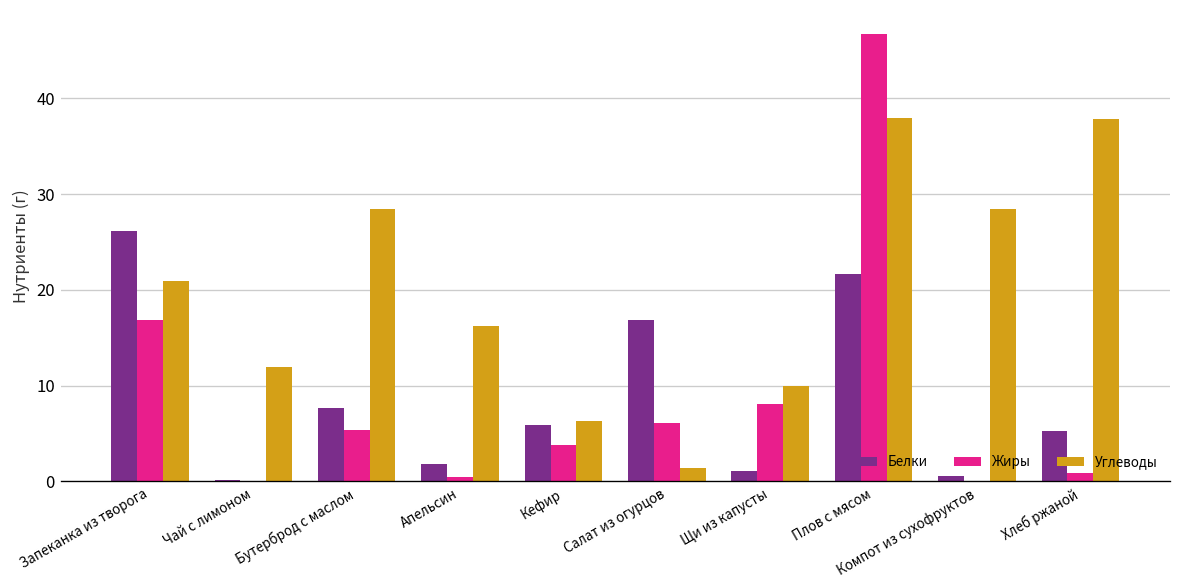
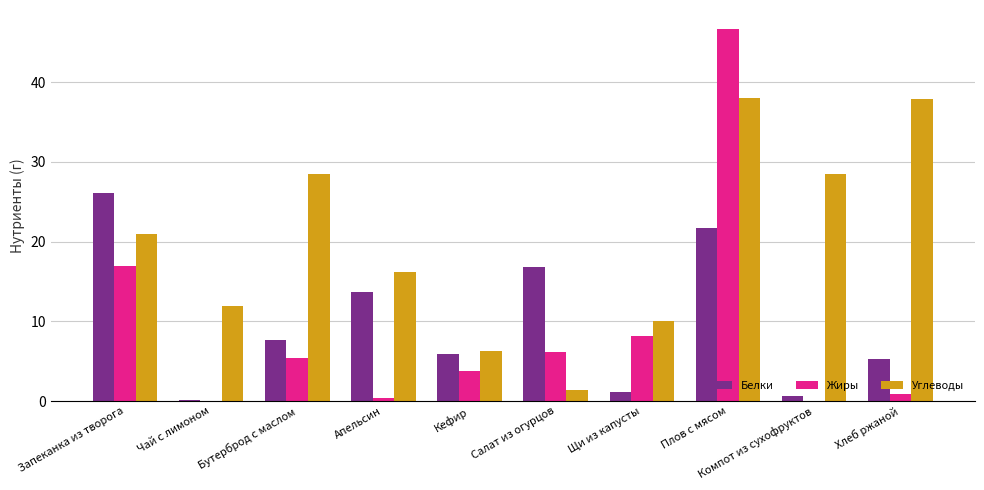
Белки, Апельсин: 2 -> 14
